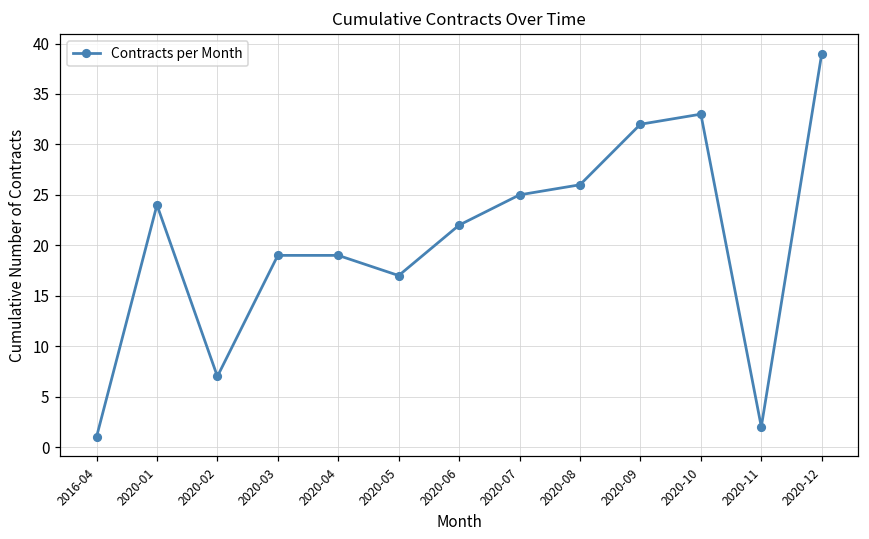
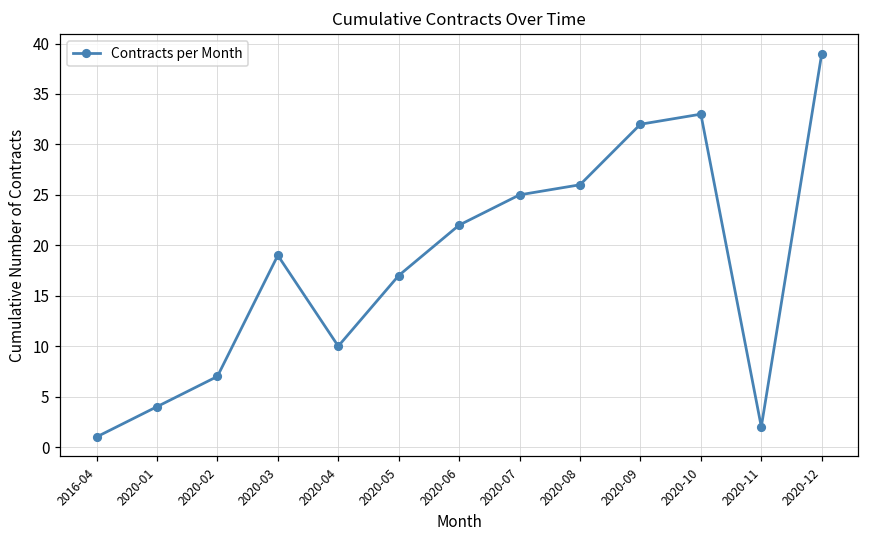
2020-01: 24 -> 4
2020-04: 19 -> 10
